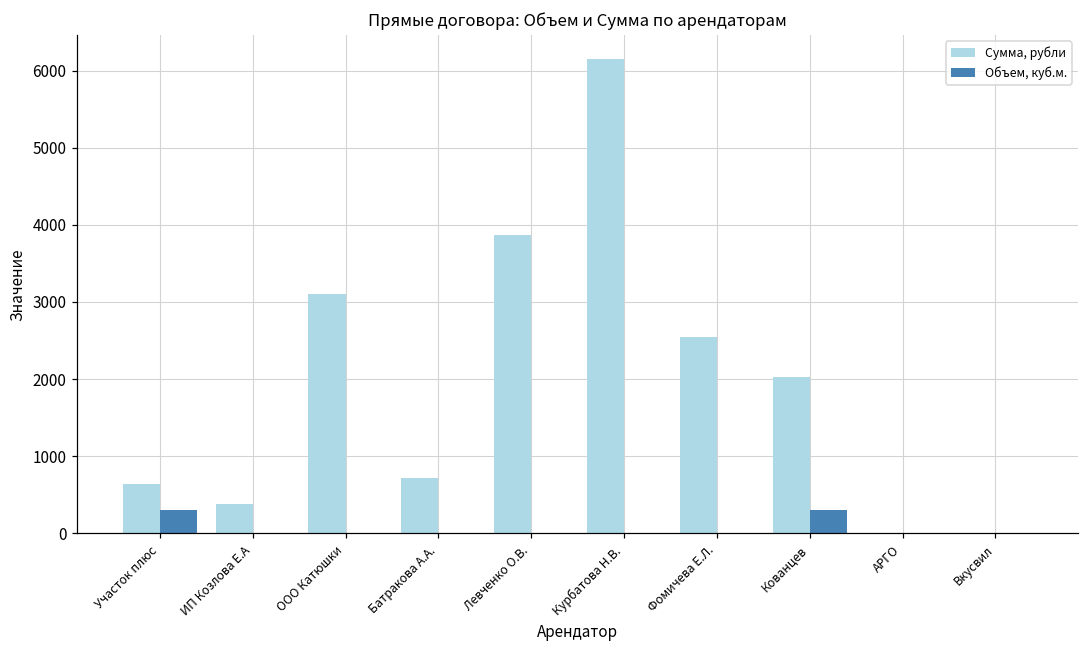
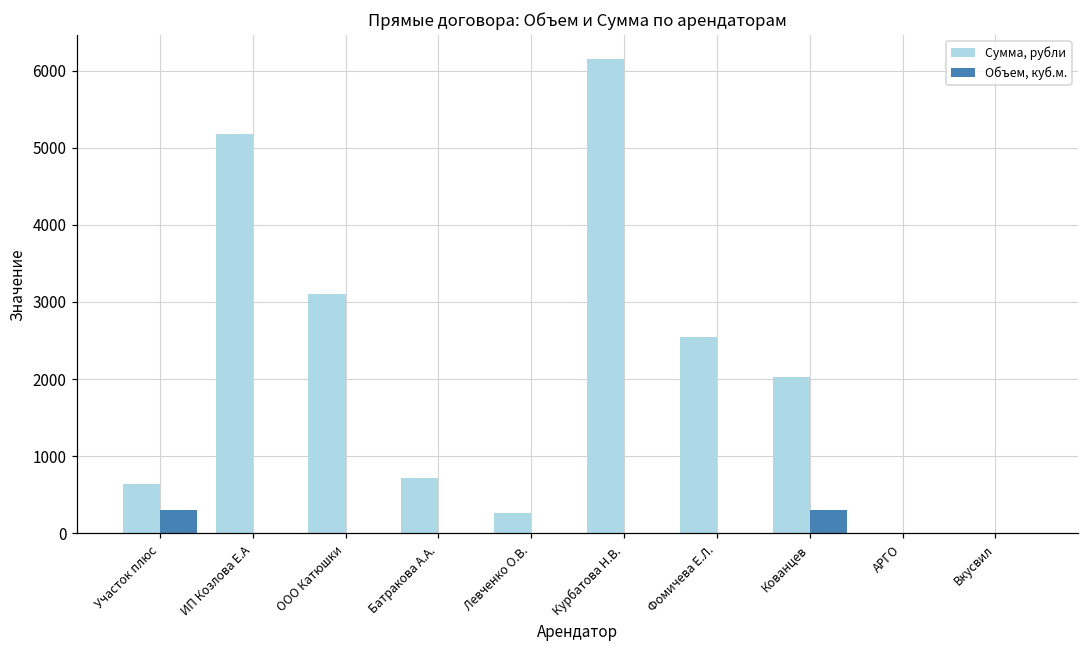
Сумма, рубли, ИП Козлова Е.А: 400 -> 5200
Сумма, рубли, Левченко О.В.: 3900 -> 300
